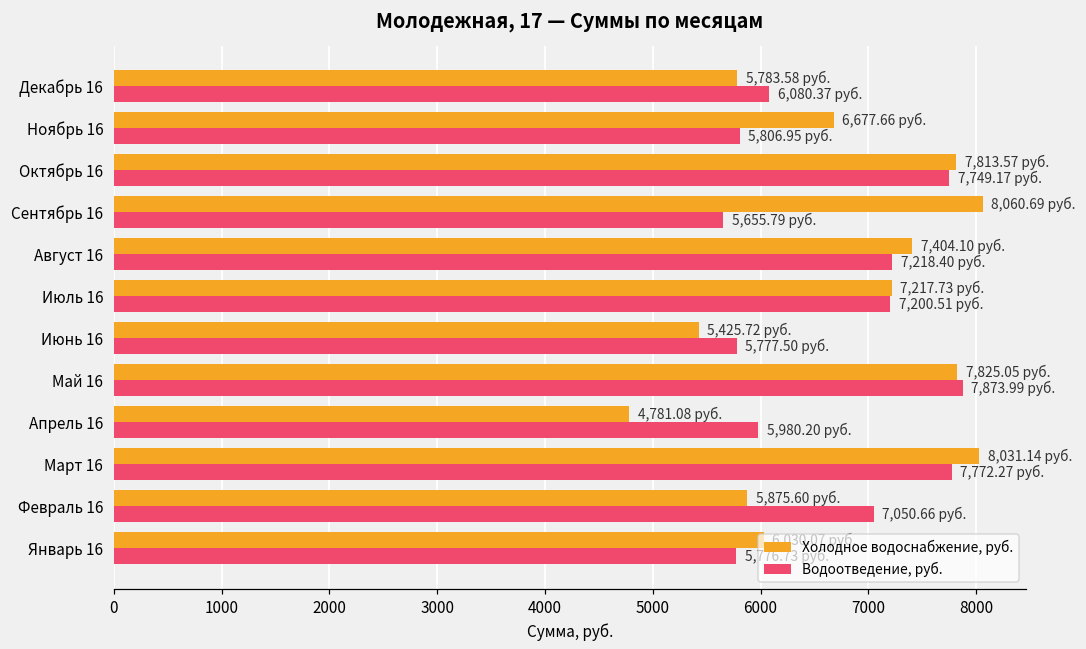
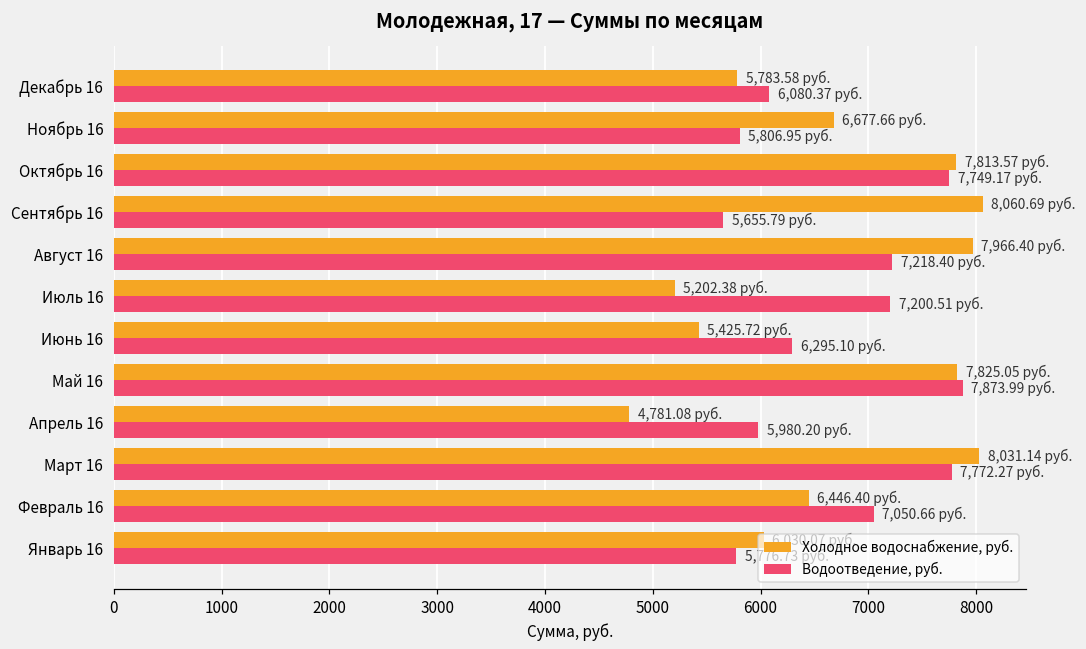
Холодное водоснабжение, руб., Август 16: 7,404.10 -> 7,966.40
Холодное водоснабжение, руб., Июль 16: 7,217.73 -> 5,202.38
Водоотведение, руб., Июнь 16: 5,777.50 -> 6,295.10
Холодное водоснабжение, руб., Февраль 16: 5,875.60 -> 6,446.40
